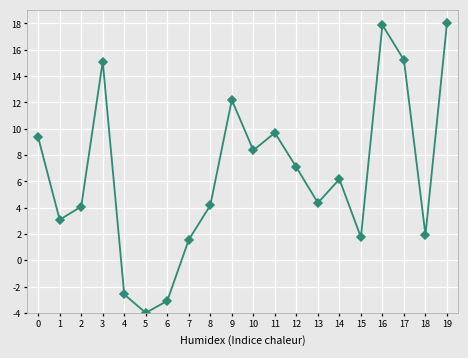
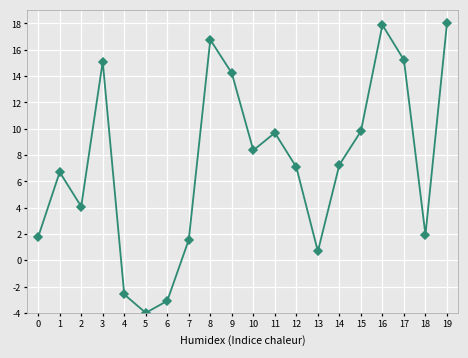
0: 9.3 -> 1.8
1: 3.1 -> 6.7
8: 4.2 -> 16.8
9: 12.2 -> 14.2
13: 4.4 -> 0.7
14: 6.2 -> 7.3
15: 1.7 -> 9.8
